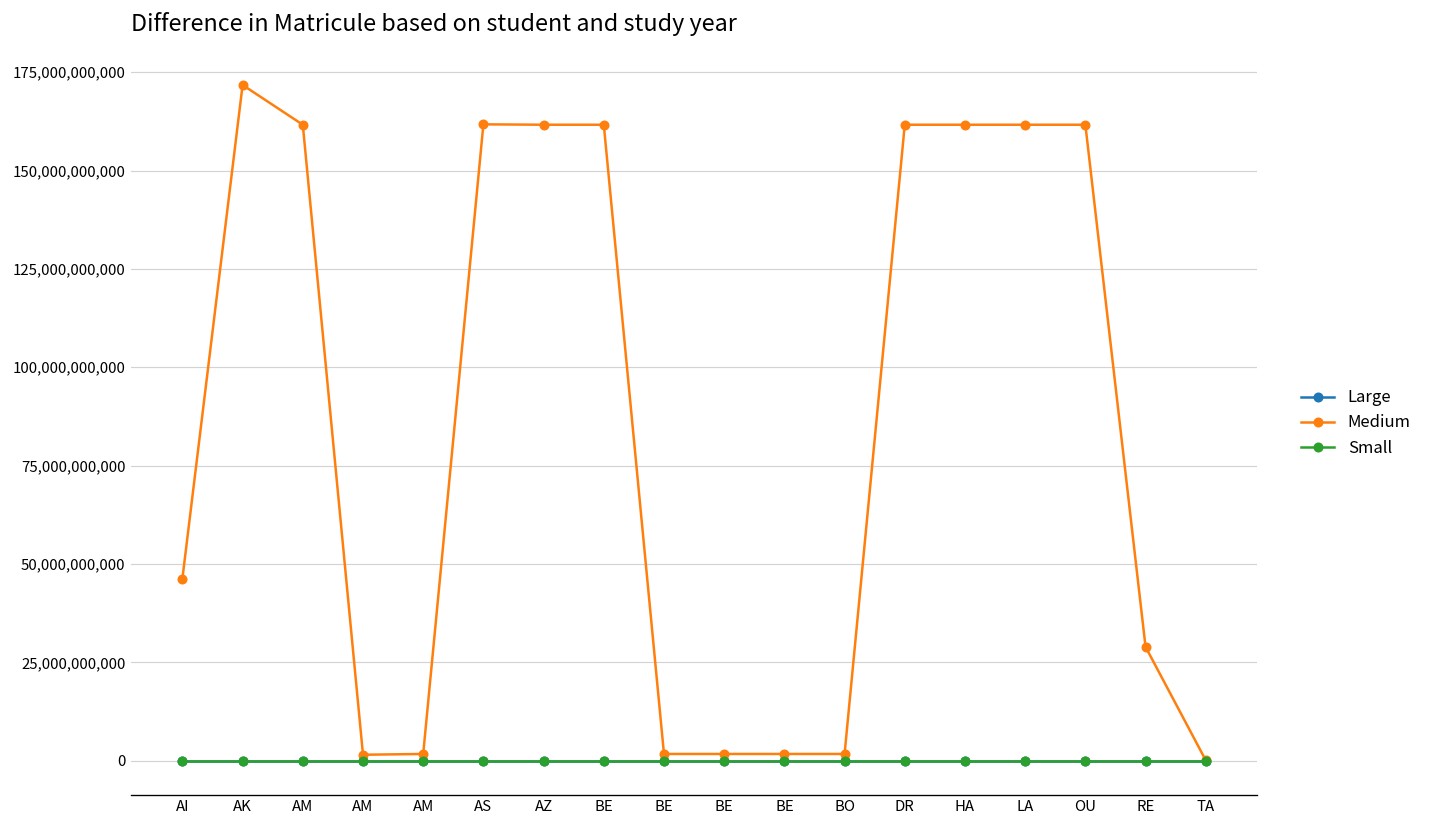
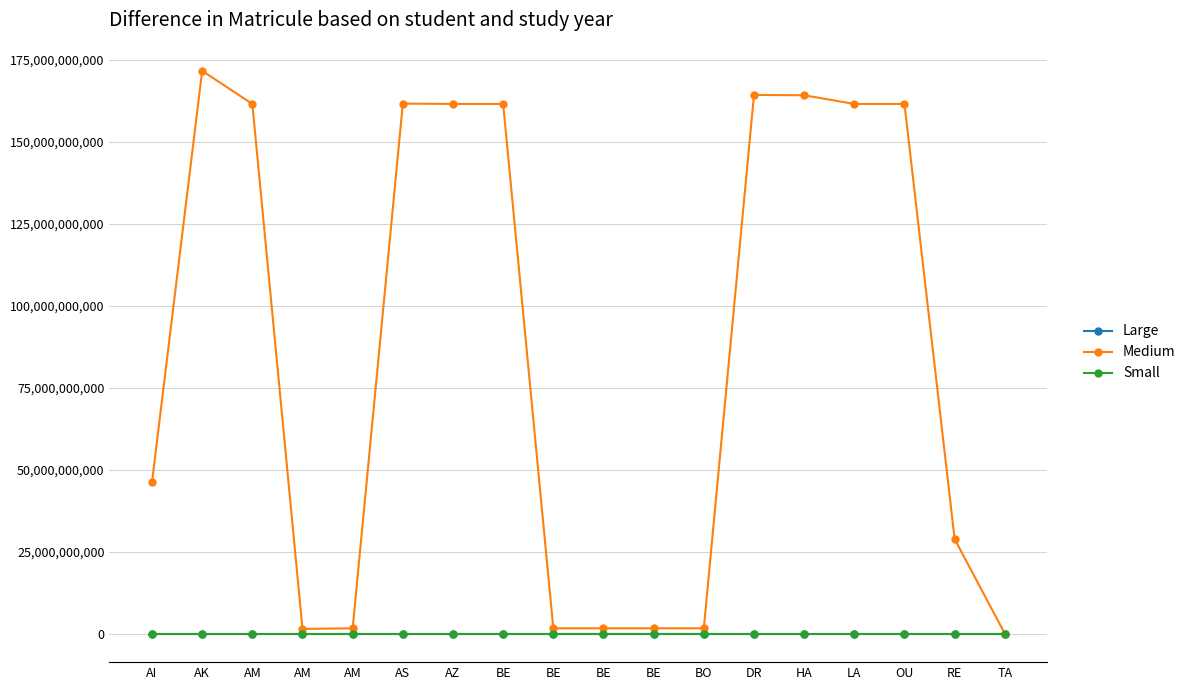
Medium, DR: 162,000,000,000 -> 164,000,000,000
Medium, HA: 162,000,000,000 -> 164,000,000,000
